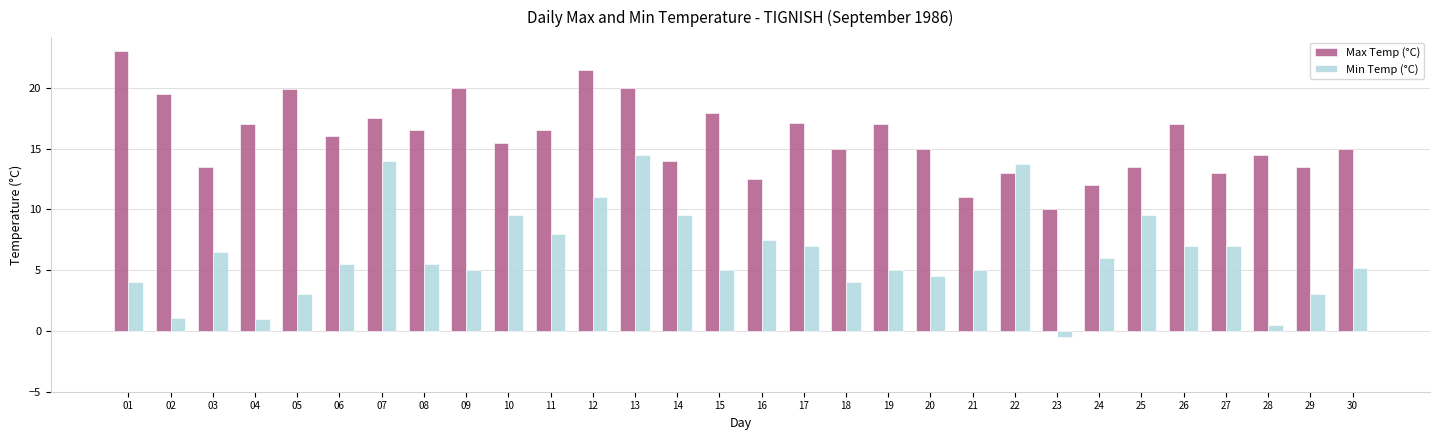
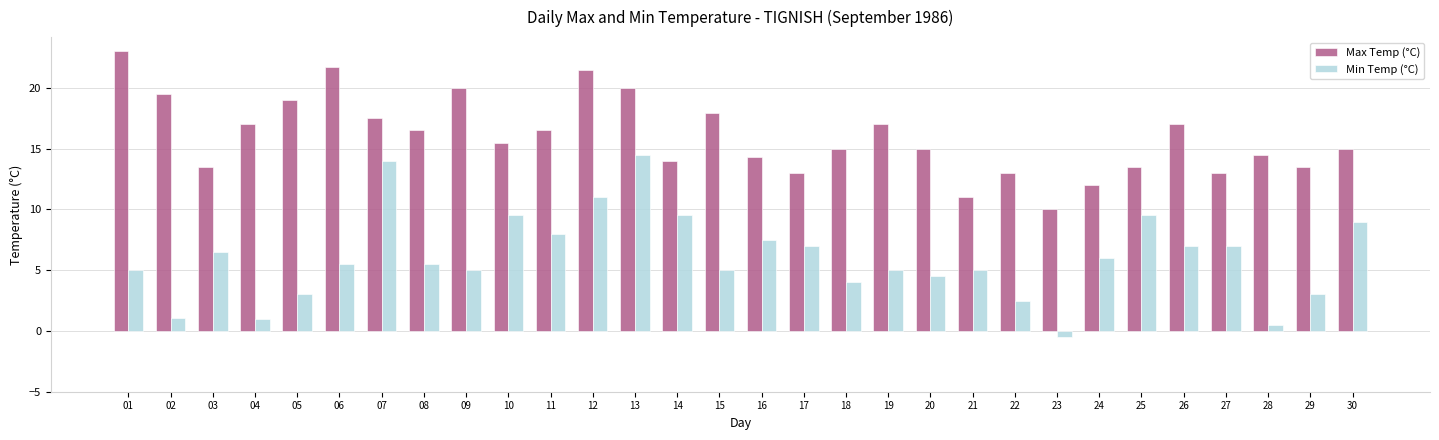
Min Temp (°C), 01: 4 -> 5
Max Temp (°C), 05: 19.9 -> 19.0
Max Temp (°C), 06: 16.0 -> 21.7
Max Temp (°C), 16: 12.5 -> 14.3
Max Temp (°C), 17: 17.1 -> 13.0
Min Temp (°C), 22: 13.7 -> 2.5
Min Temp (°C), 30: 5.2 -> 9.0
